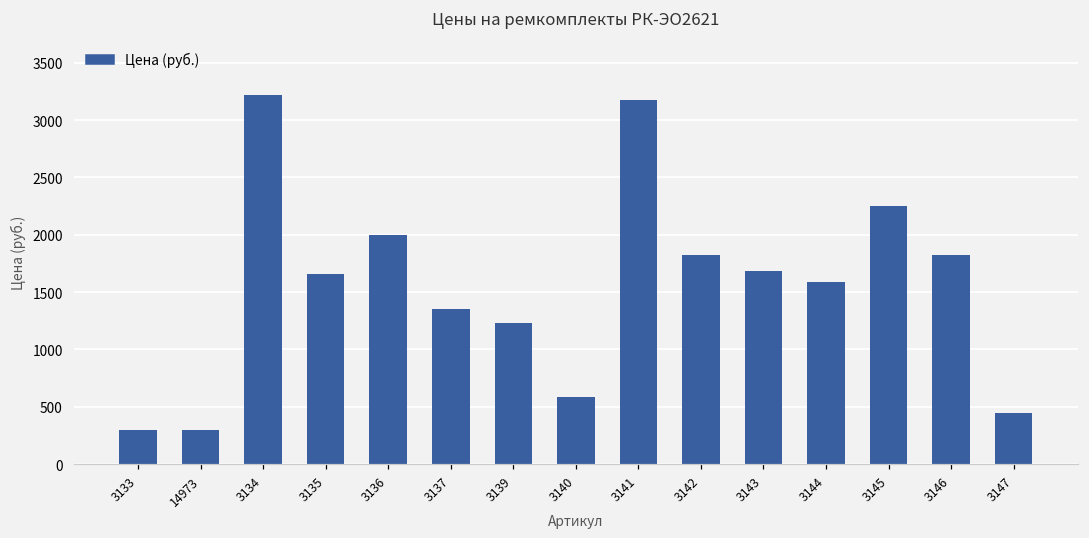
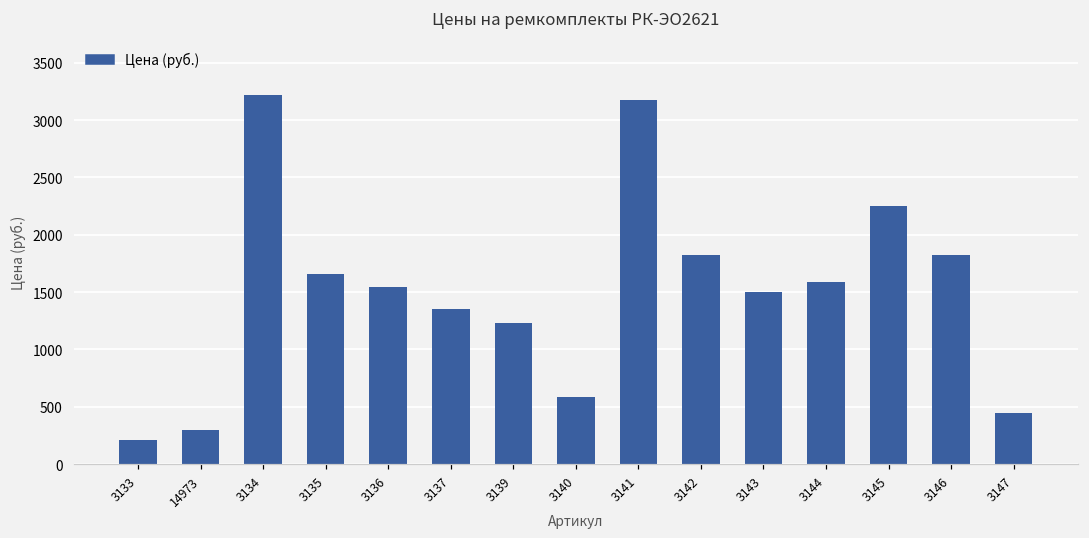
3133: 300 -> 210
3136: 2000 -> 1540
3143: 1680 -> 1500
